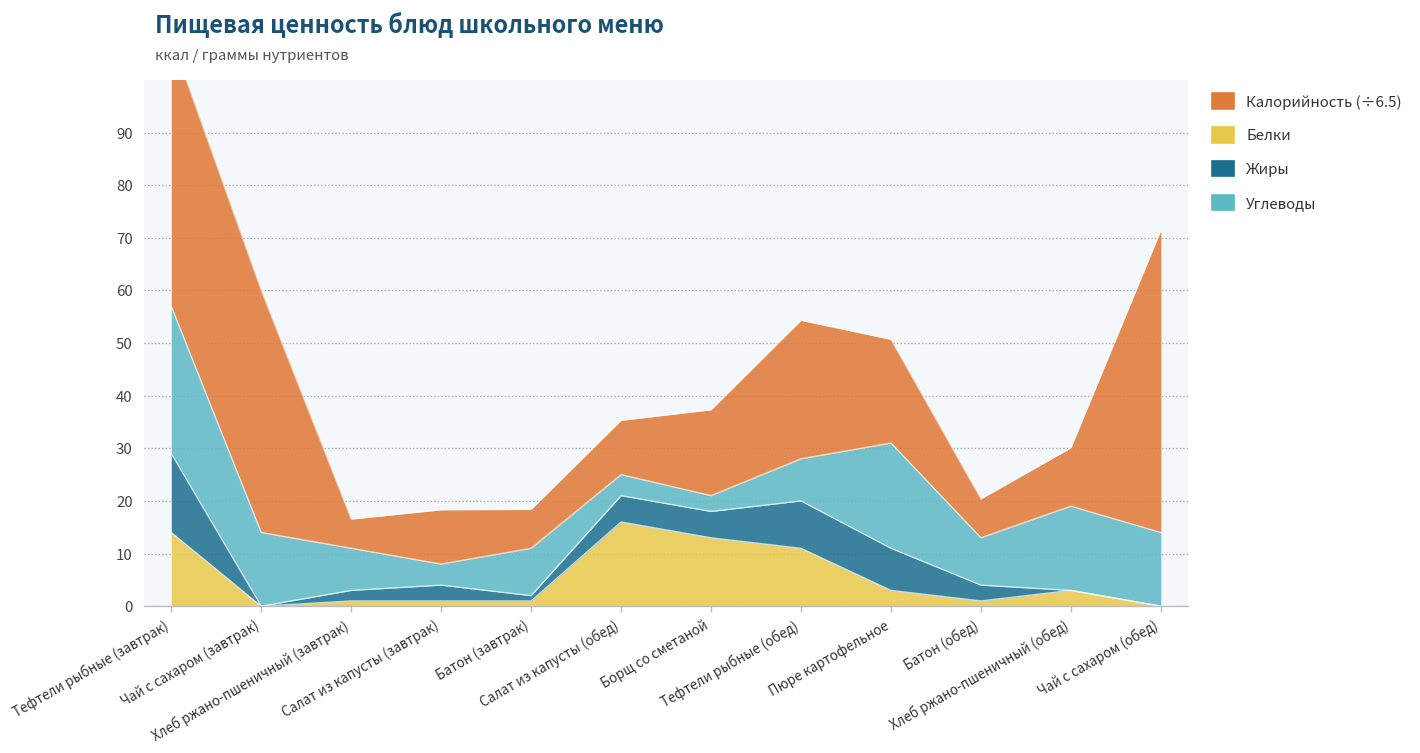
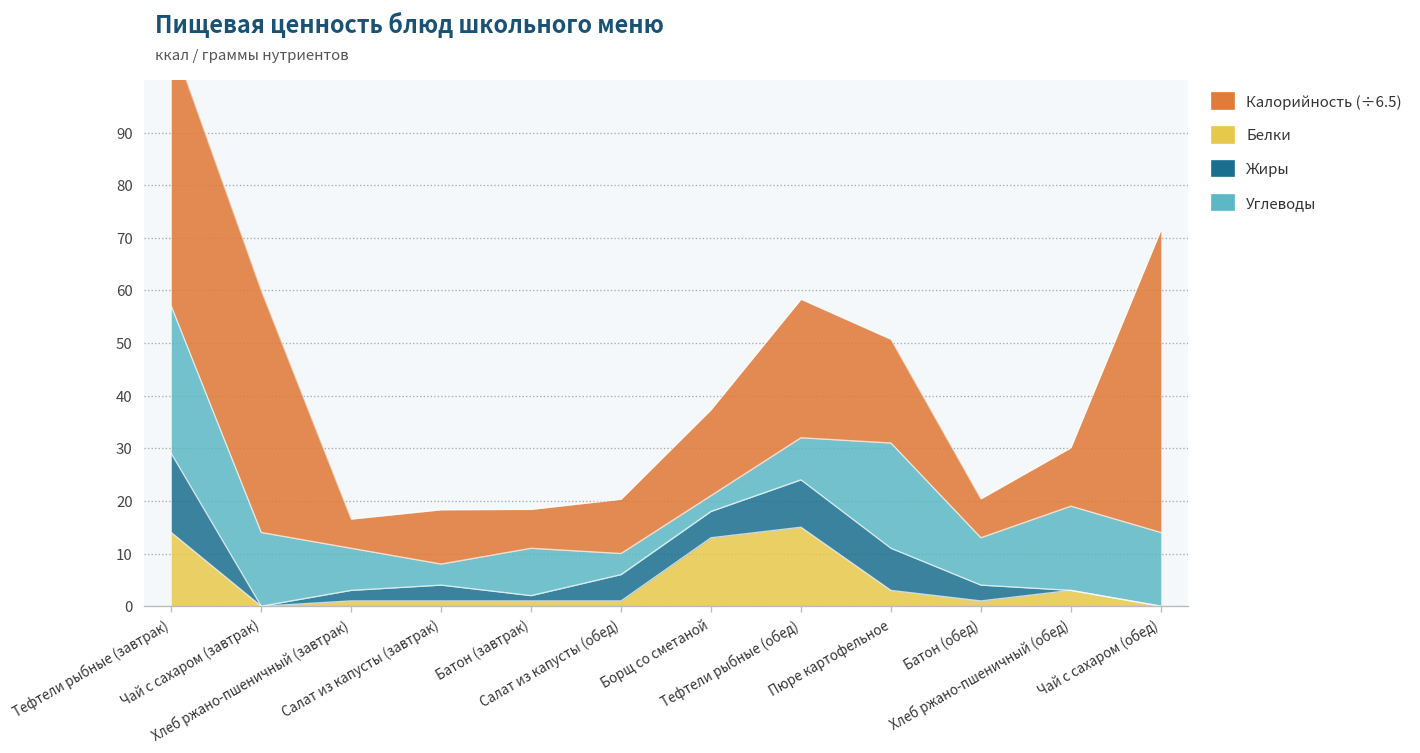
Белки, Салат из капусты (обед): 16 -> 1
Белки, Тефтели рыбные (обед): 11 -> 15
